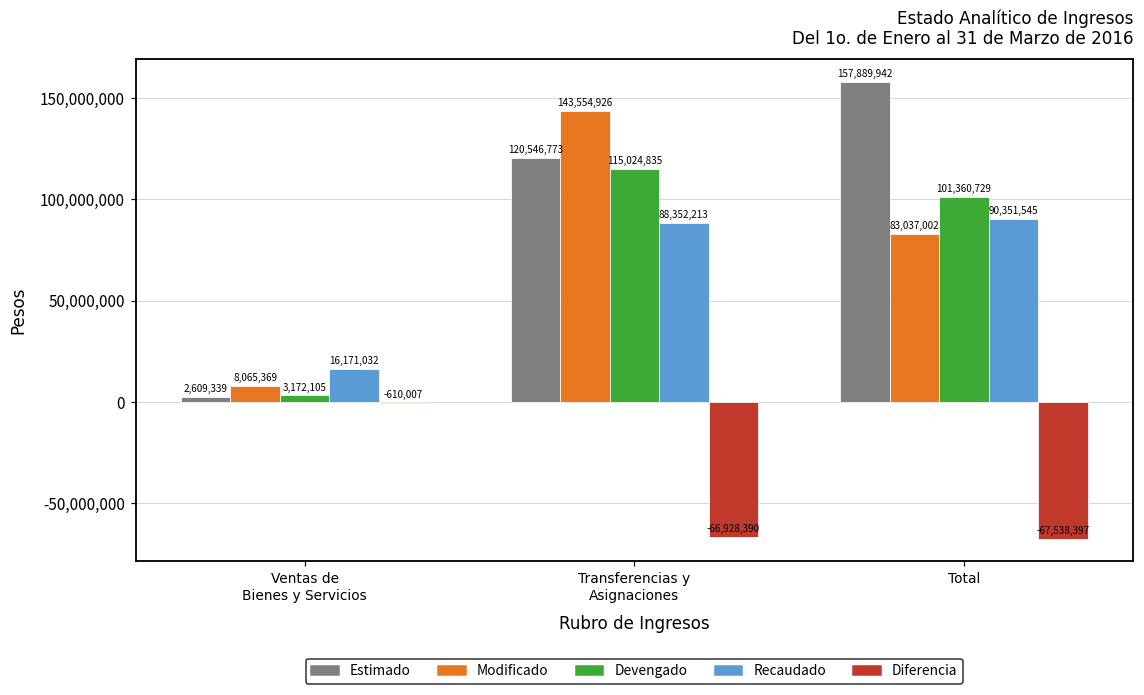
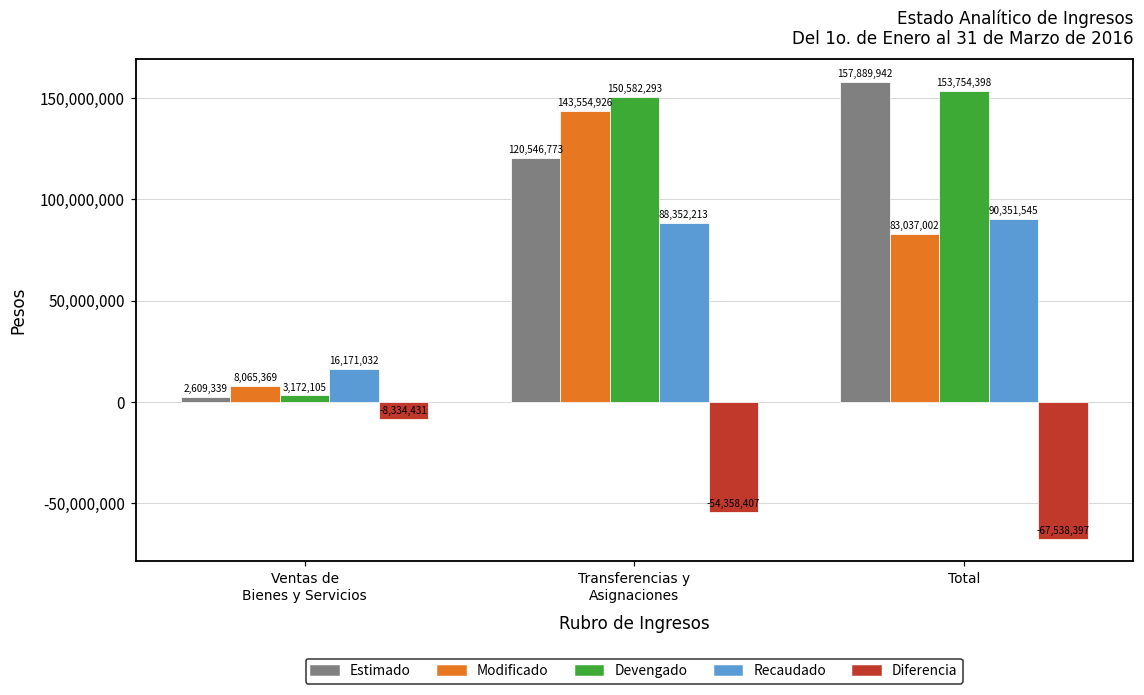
Diferencia, Ventas de Bienes y Servicios: -610,007 -> -8,334,431
Devengado, Transferencias y Asignaciones: 115,024,835 -> 150,582,293
Diferencia, Transferencias y Asignaciones: -66,928,390 -> -54,358,407
Devengado, Total: 101,360,729 -> 153,754,398
